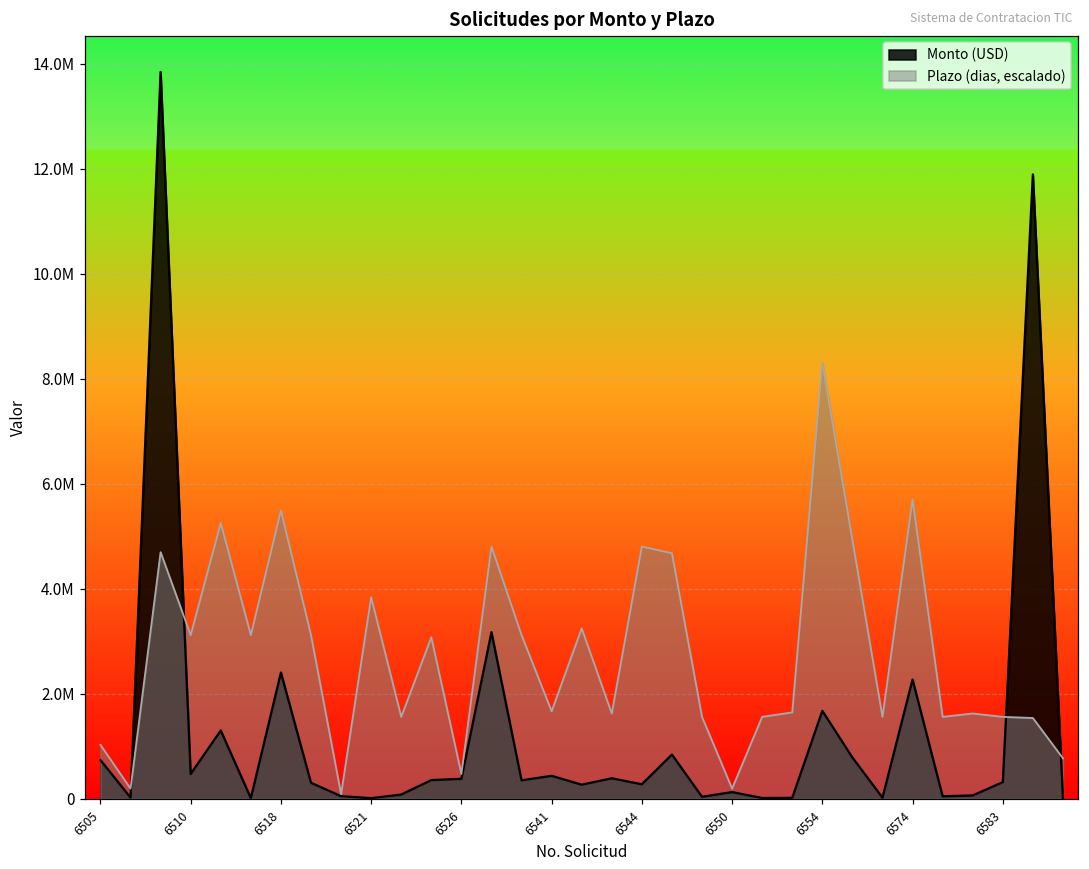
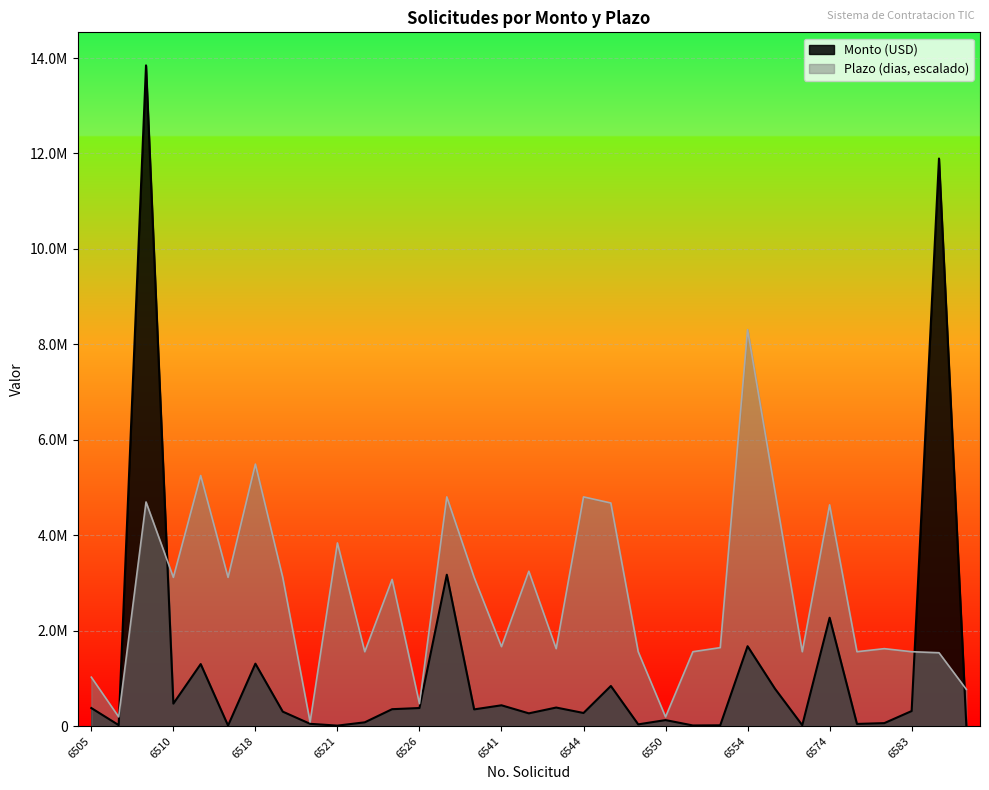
Monto (USD), 6505: 700000 -> 400000
Monto (USD), 6518: 2400000 -> 1300000
Plazo (dias, escalado), 6574: 5700000 -> 4600000
